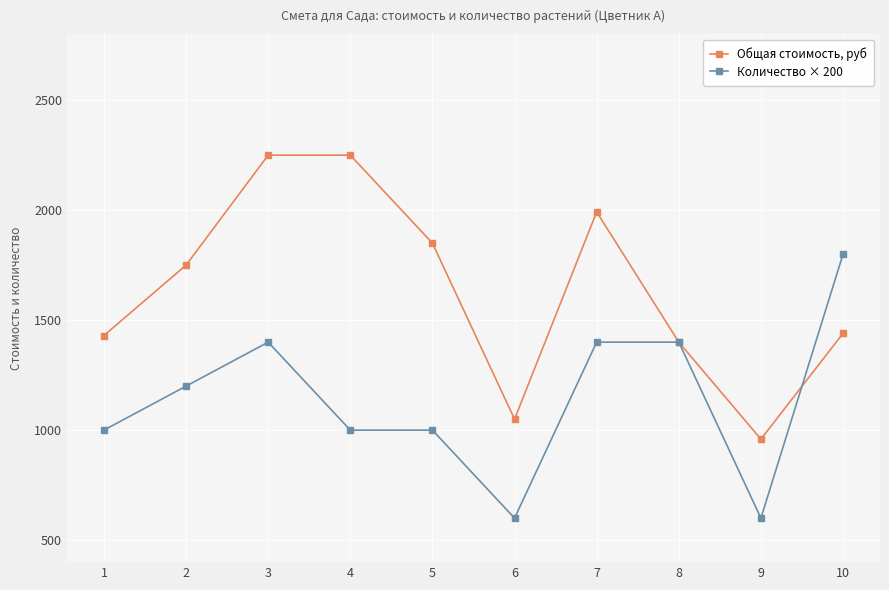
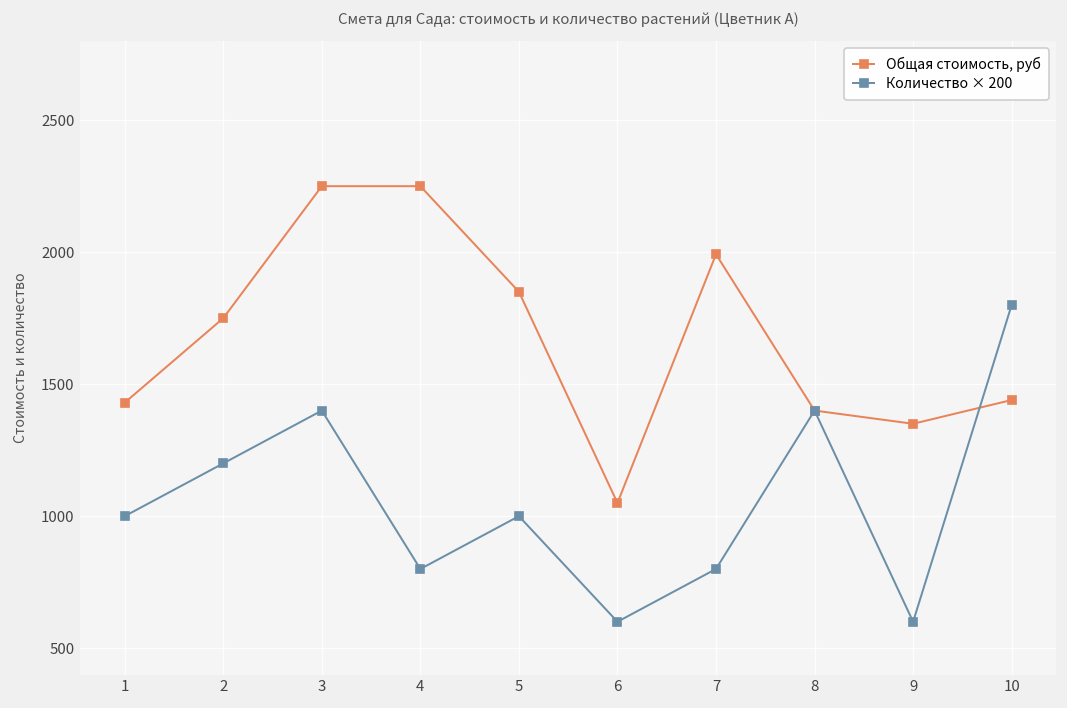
Количество × 200, 4: 1000 -> 800
Количество × 200, 7: 1400 -> 800
Общая стоимость, руб, 9: 960 -> 1350
